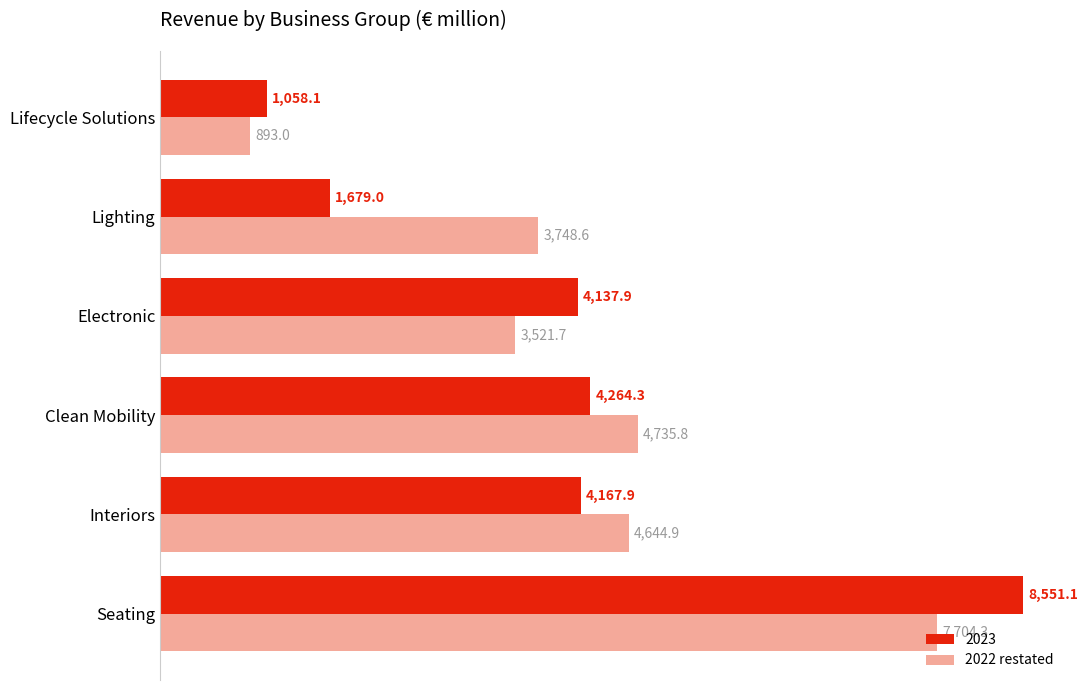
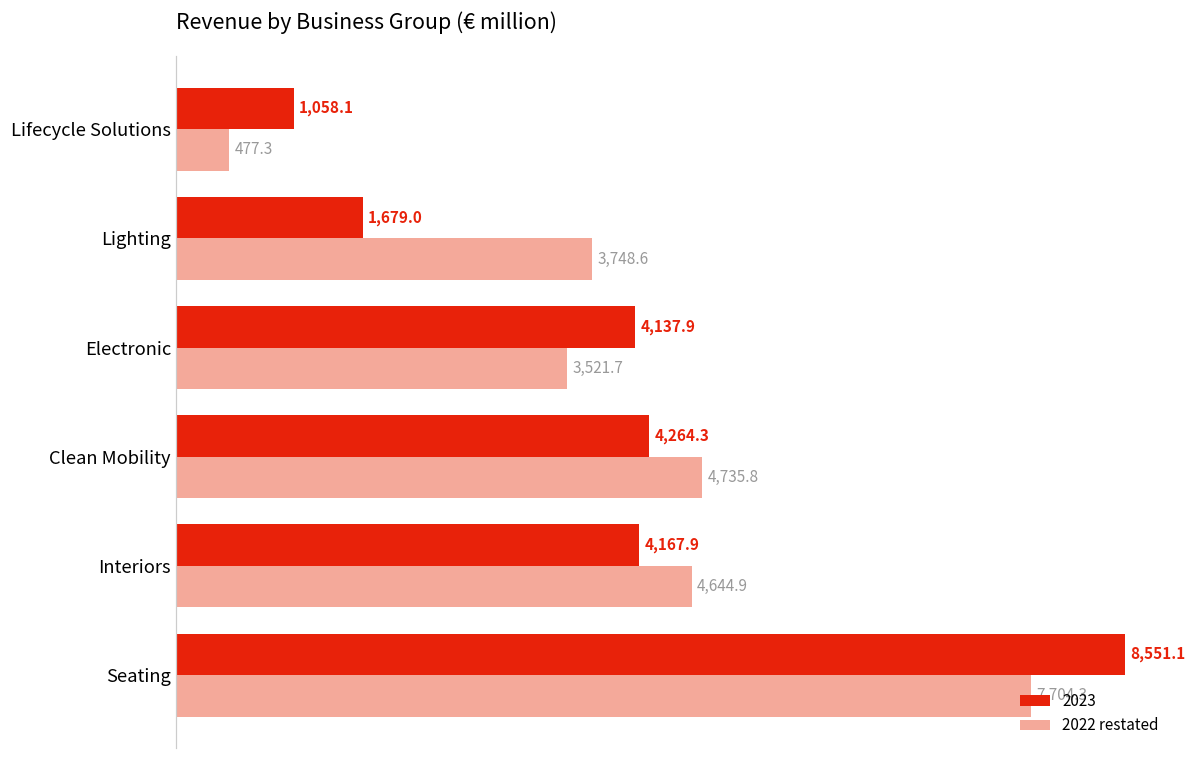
2022 restated, Lifecycle Solutions: 893.0 -> 477.3
